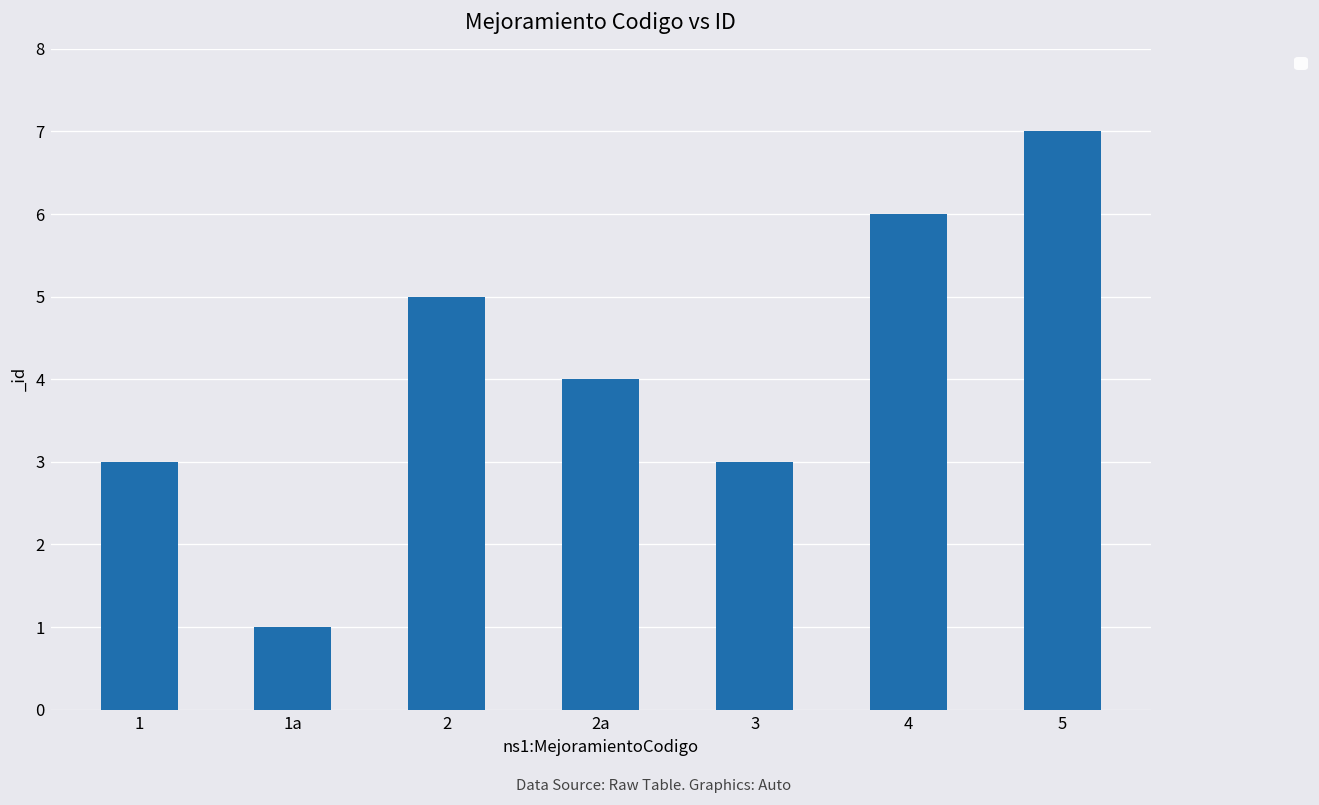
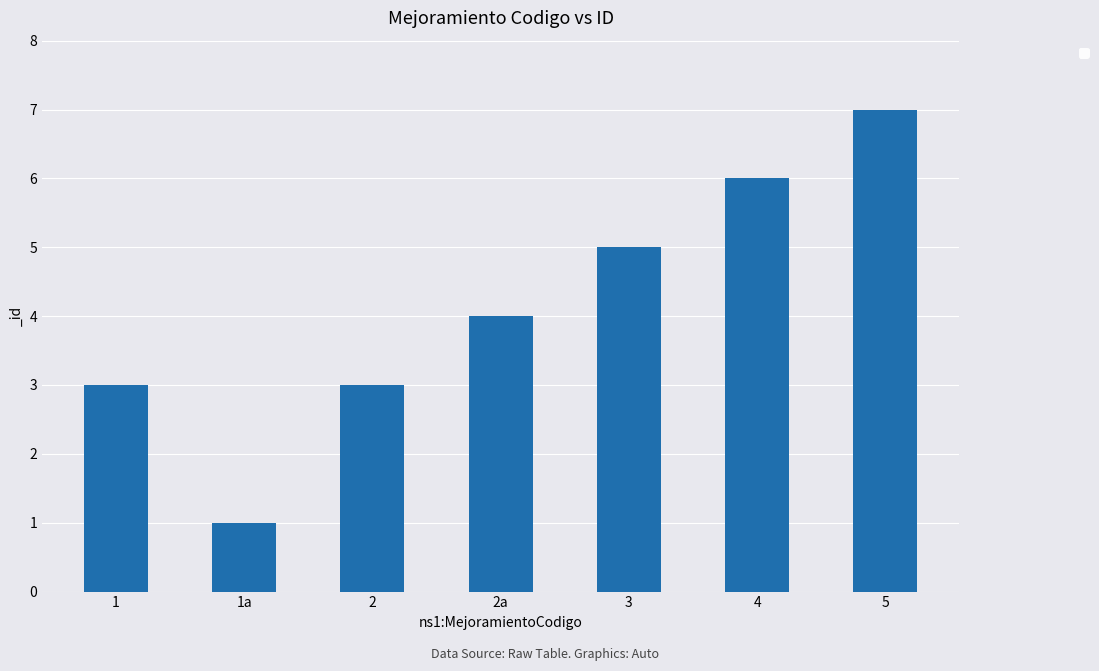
2: 5 -> 3
3: 3 -> 5
